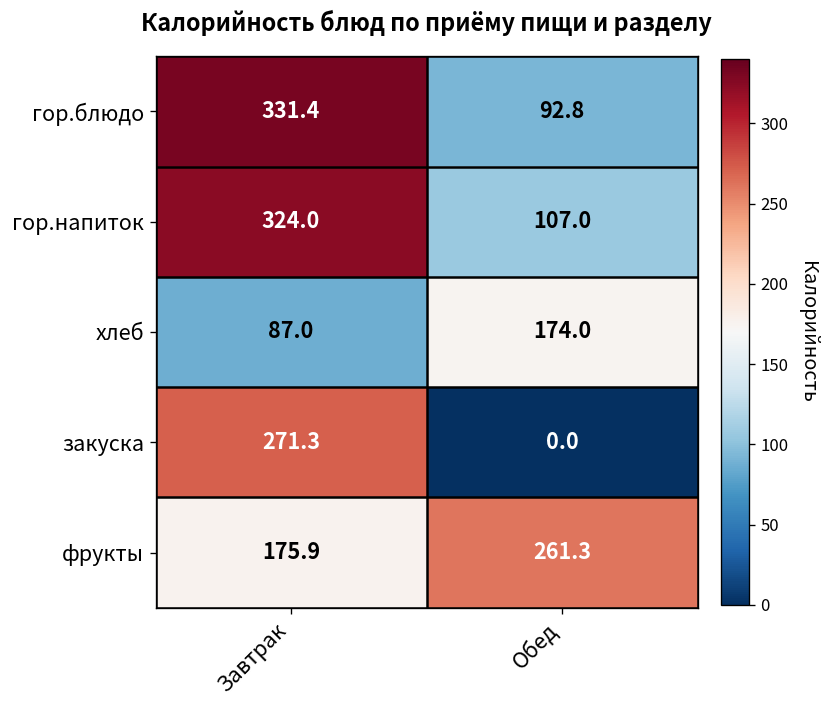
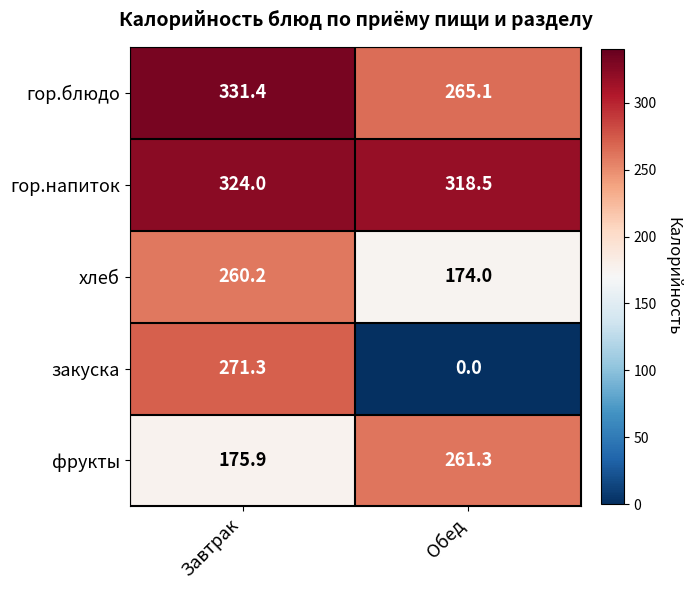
гор.блюдо, Обед: 92.8 -> 265.1
гор.напиток, Обед: 107.0 -> 318.5
хлеб, Завтрак: 87.0 -> 260.2
